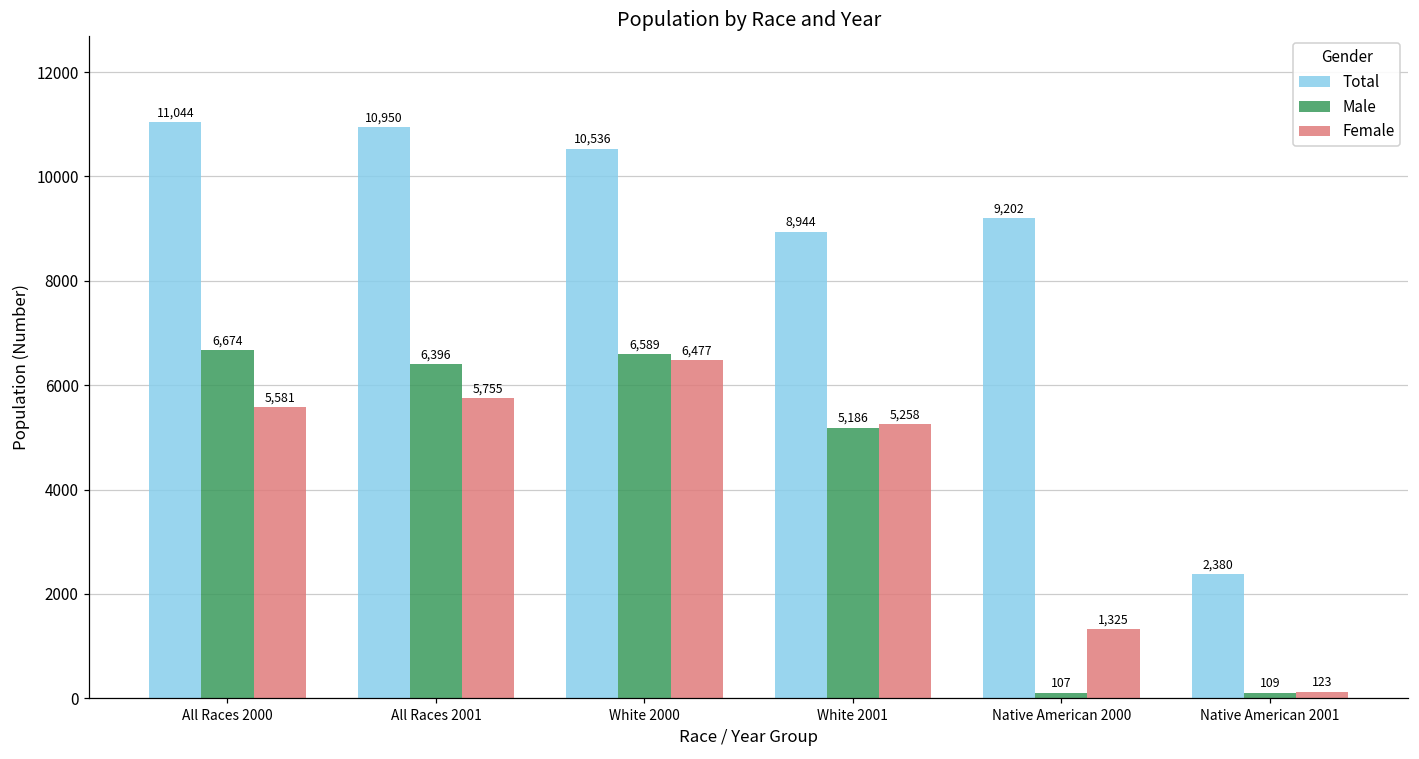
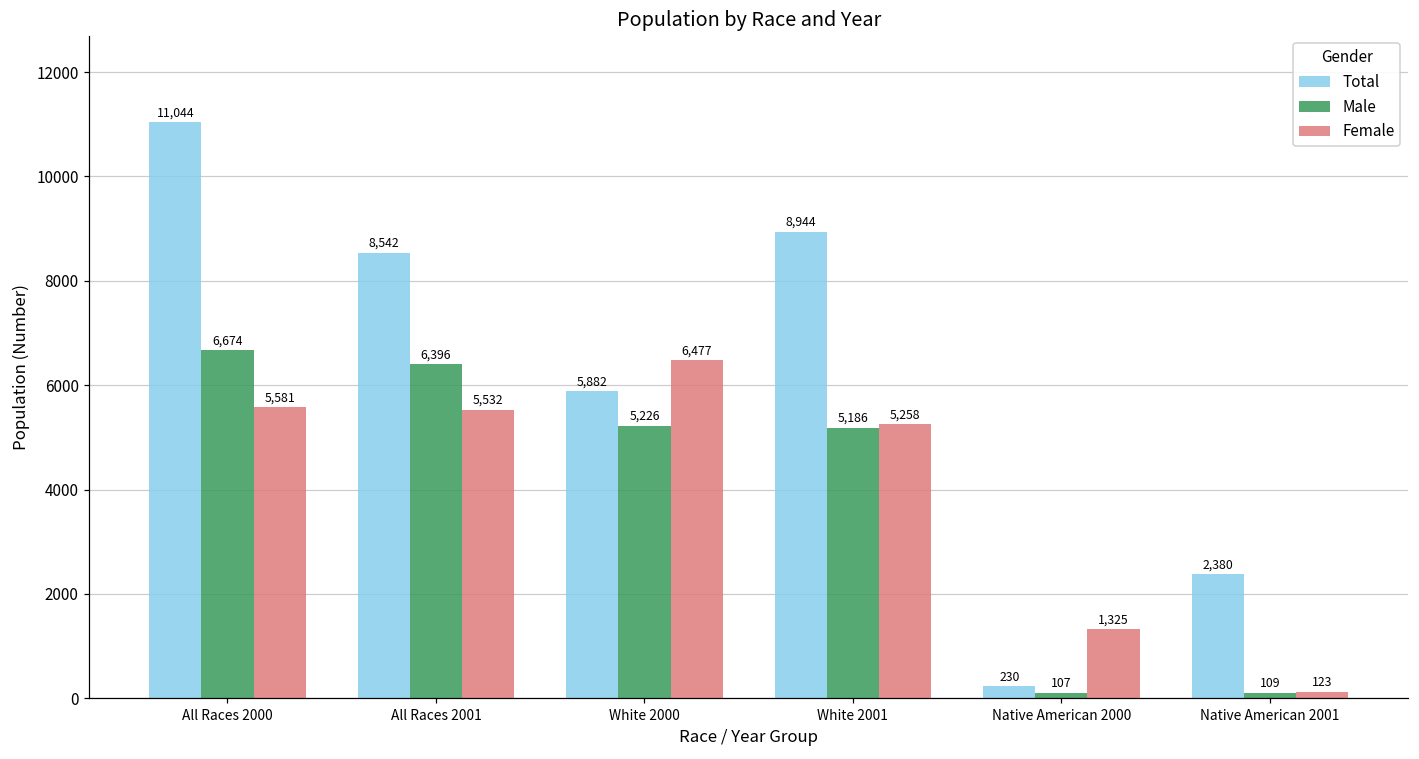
Total, All Races 2001: 10,950 -> 8,542
Female, All Races 2001: 5,755 -> 5,532
Total, White 2000: 10,536 -> 5,882
Male, White 2000: 6,589 -> 5,226
Total, Native American 2000: 9,202 -> 230
